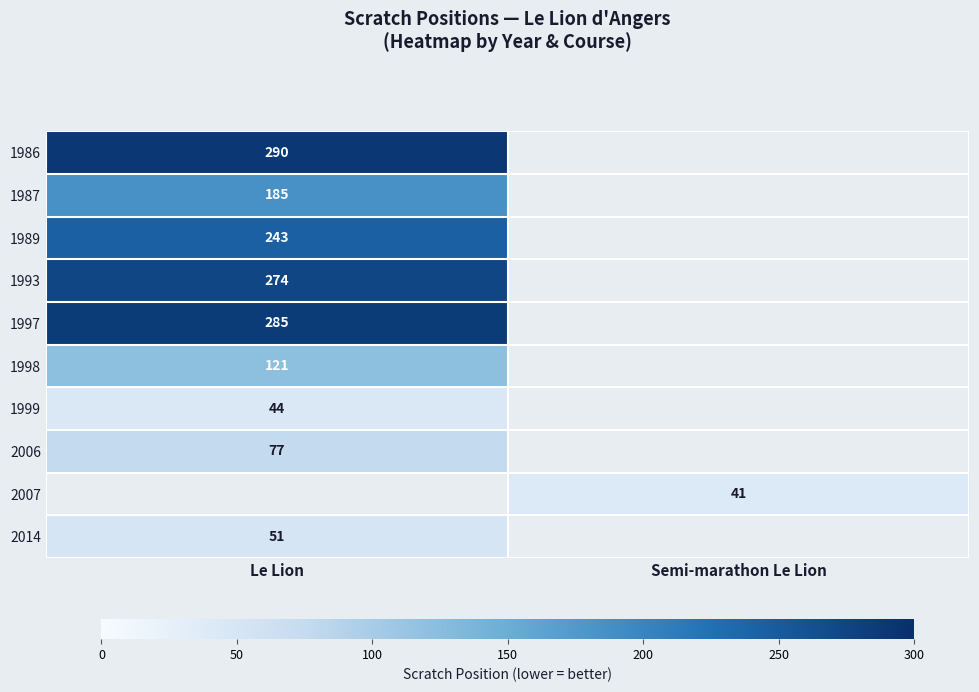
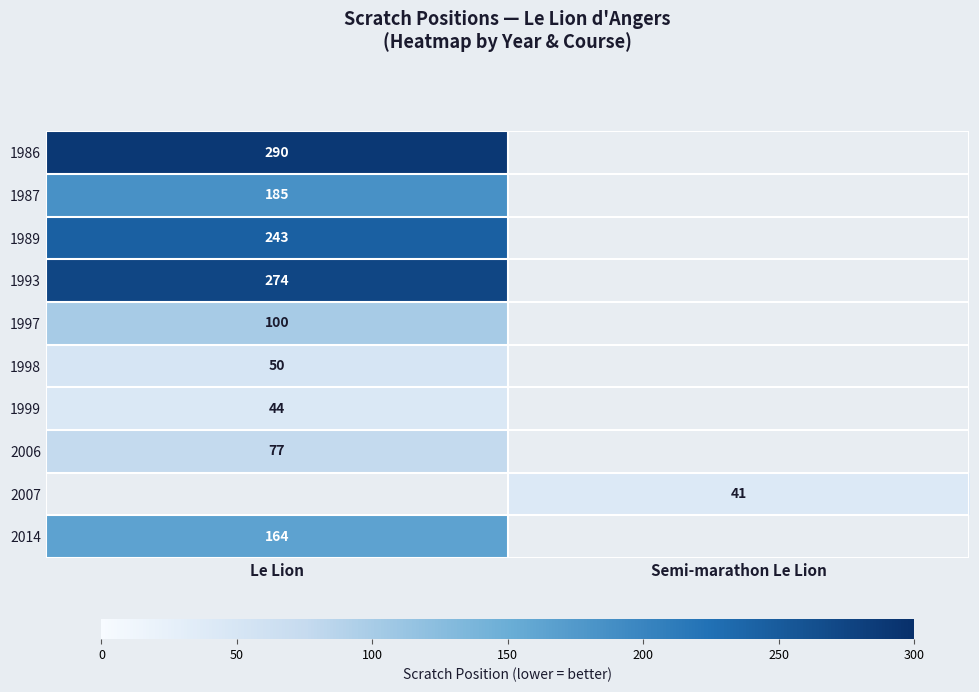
1997, Le Lion: 285 -> 100
1998, Le Lion: 121 -> 50
2014, Le Lion: 51 -> 164
